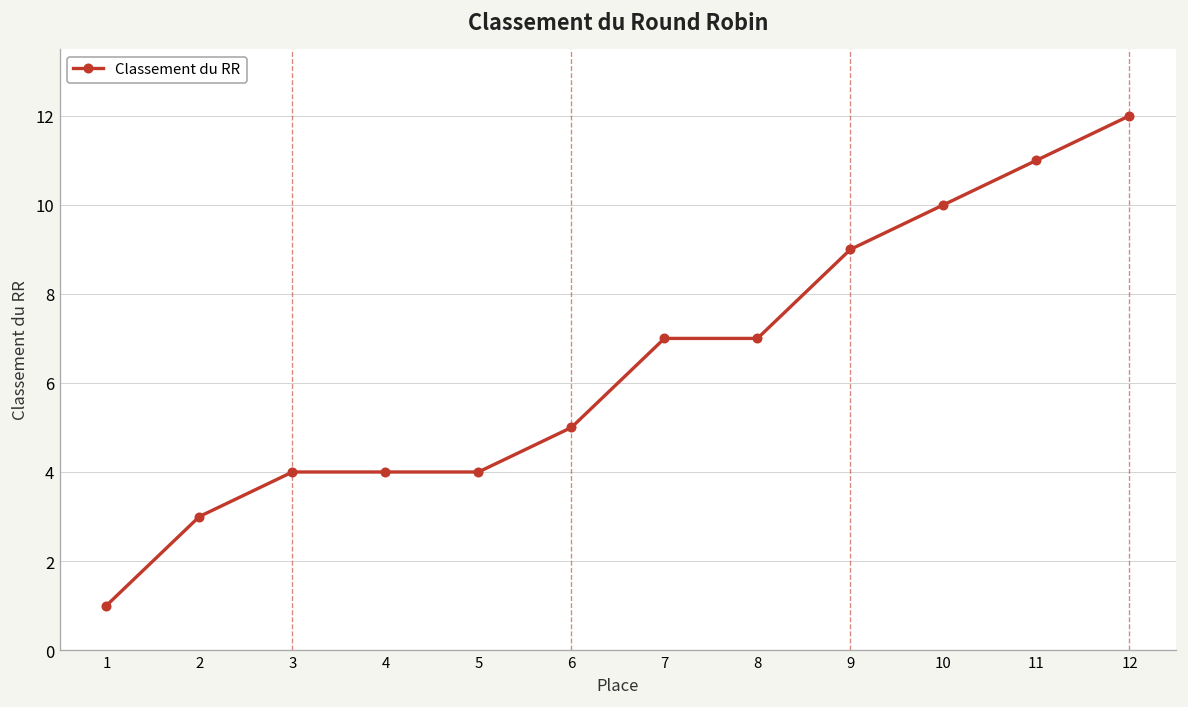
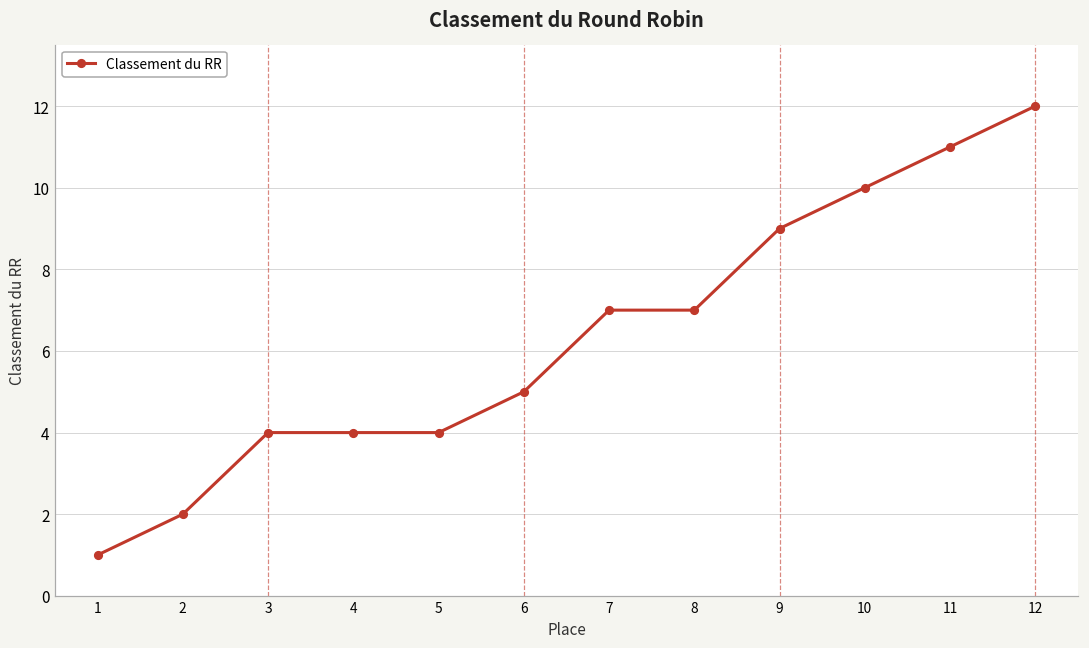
2: 3 -> 2
